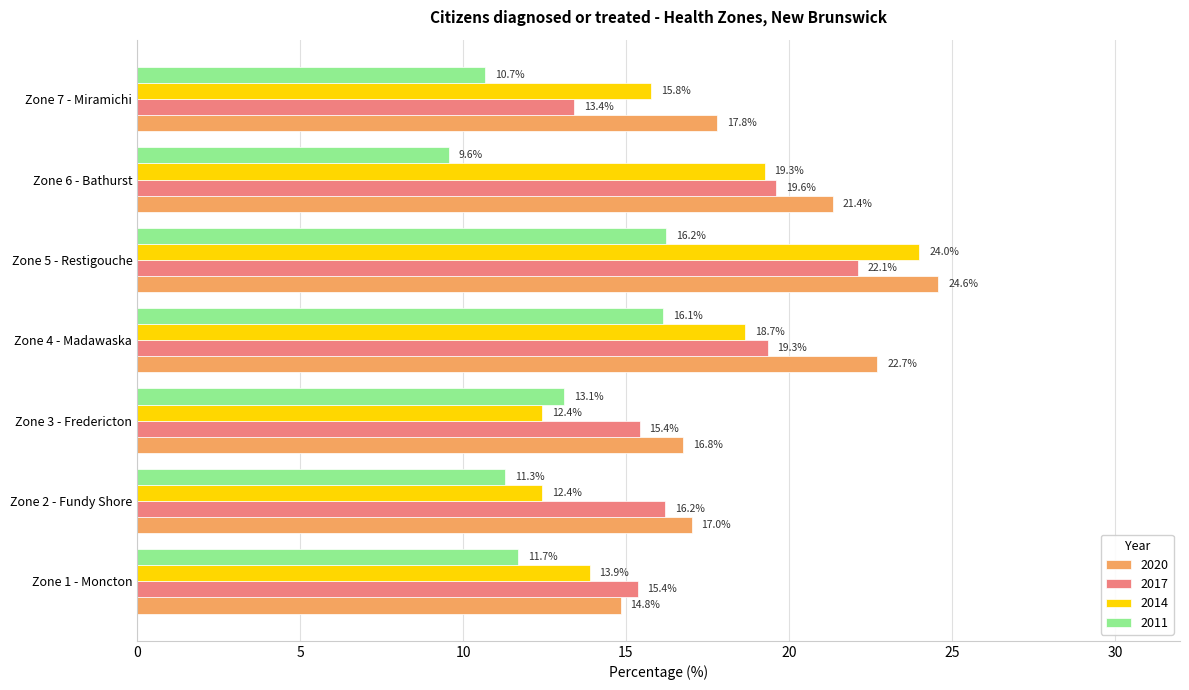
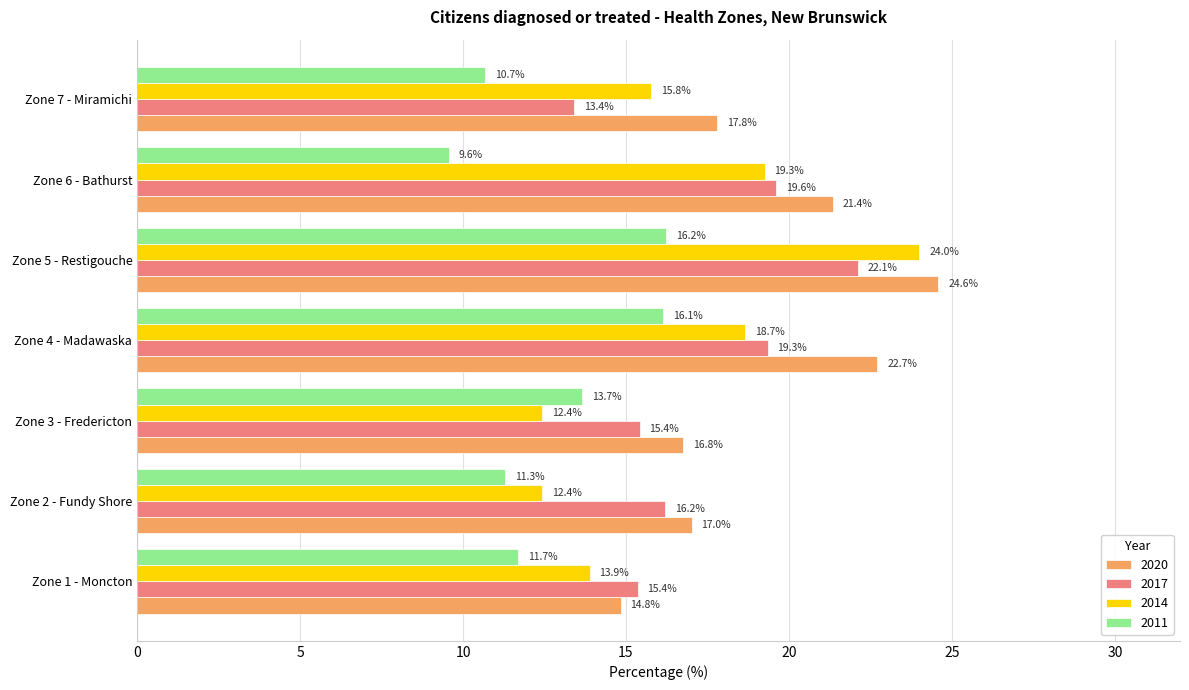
2011, Zone 3 - Fredericton: 13.1% -> 13.7%
